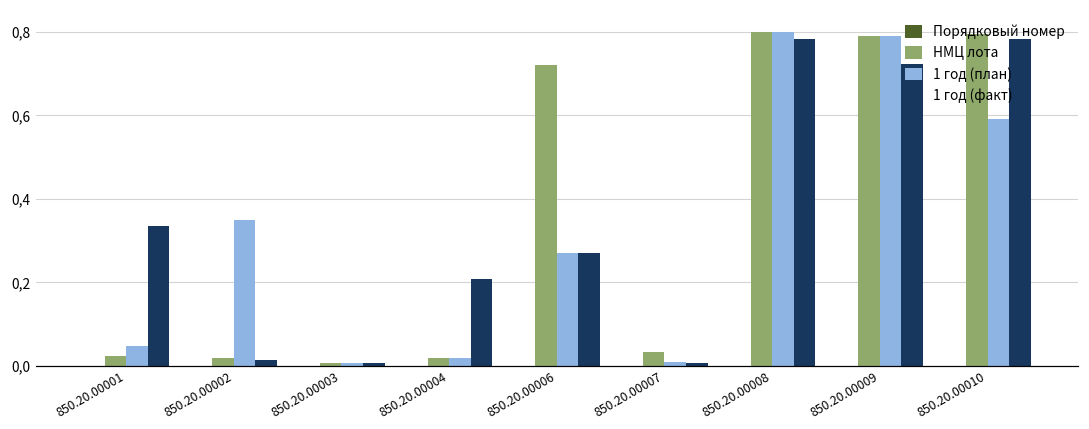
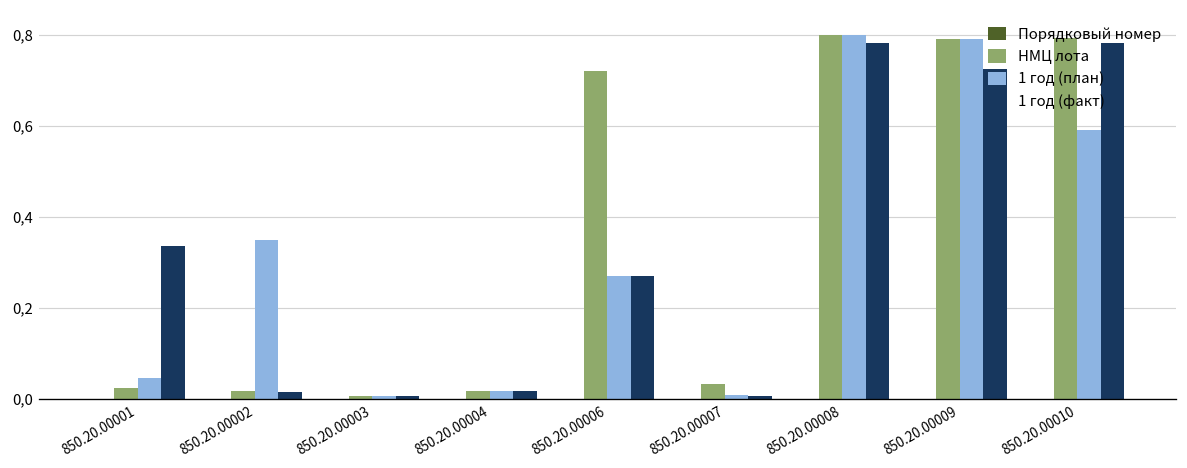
1 год (факт), 850.20.00004: 2.1 -> 0.2
